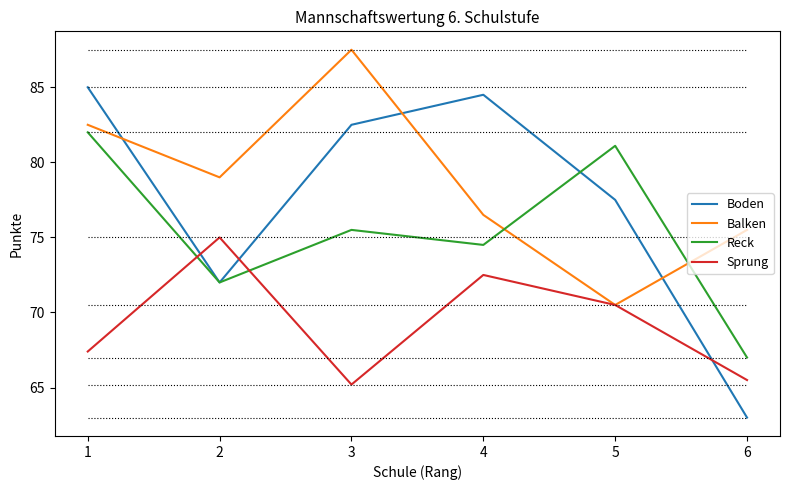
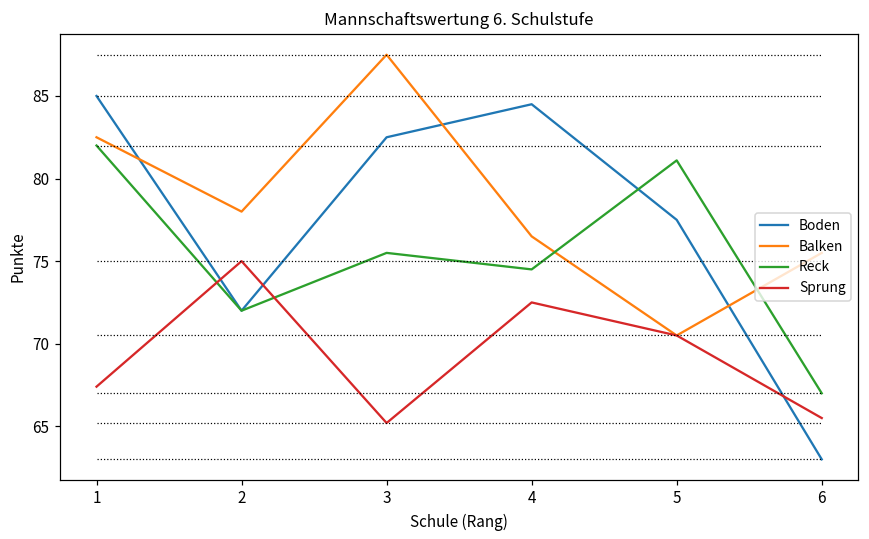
Balken, 2: 79 -> 78
